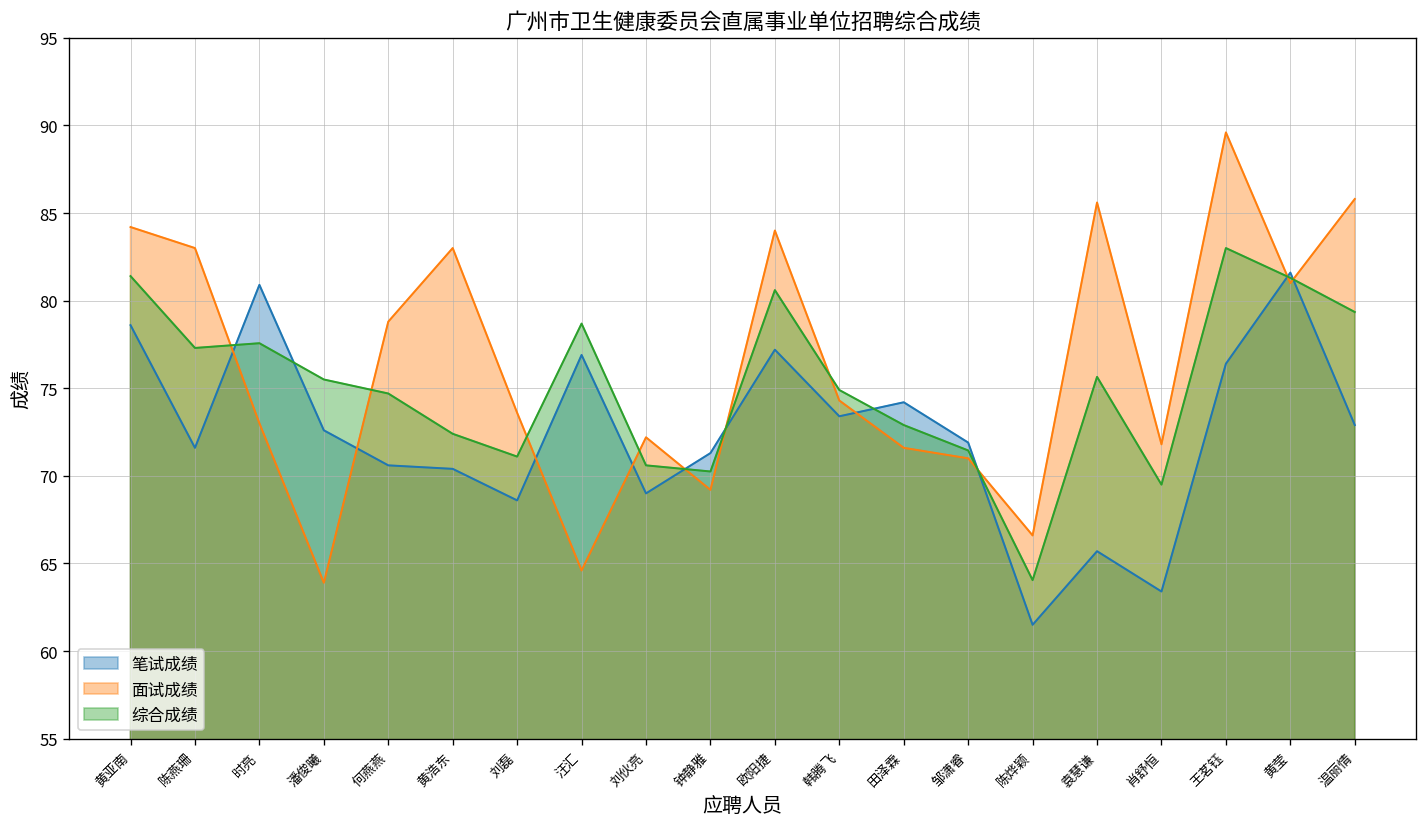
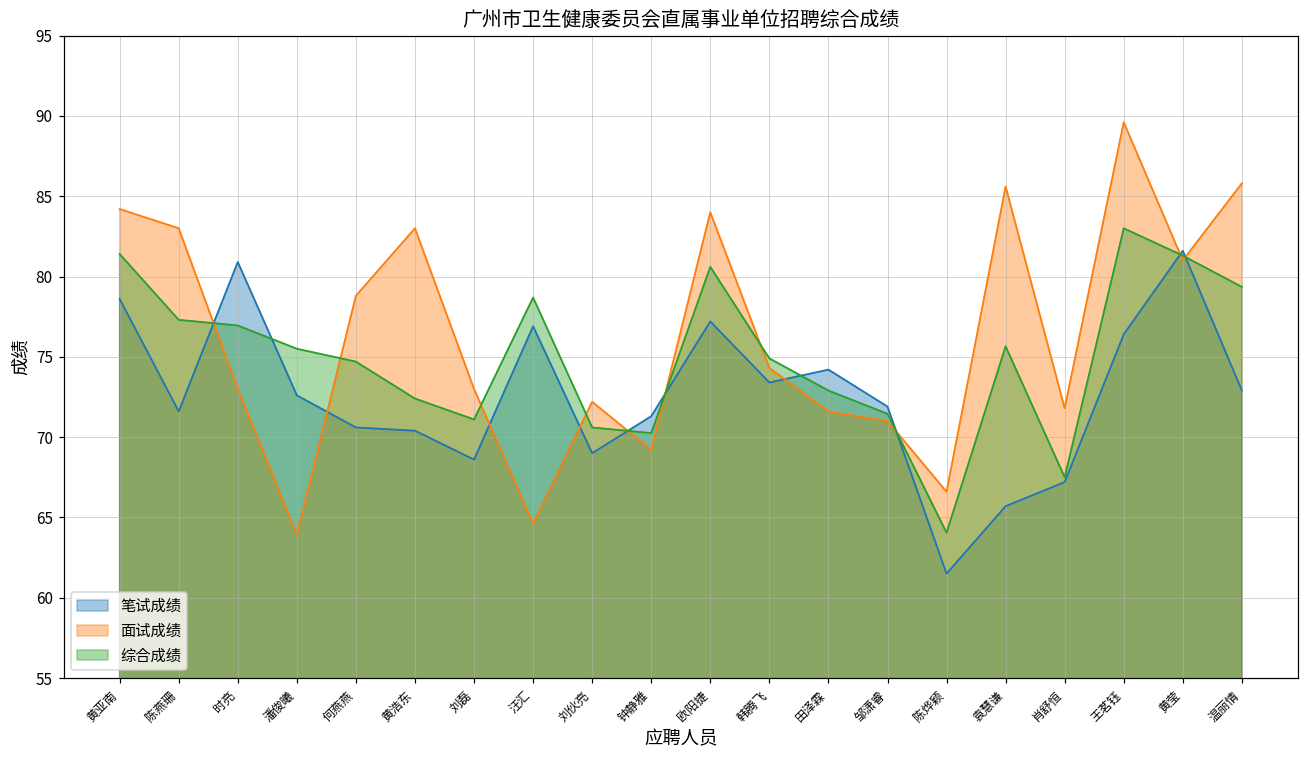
综合成绩, 时亮: 77.6 -> 77.0
面试成绩, 刘磊: 73.6 -> 73.0
笔试成绩, 肖舒恒: 63.4 -> 67.2
综合成绩, 肖舒恒: 69.5 -> 67.5
